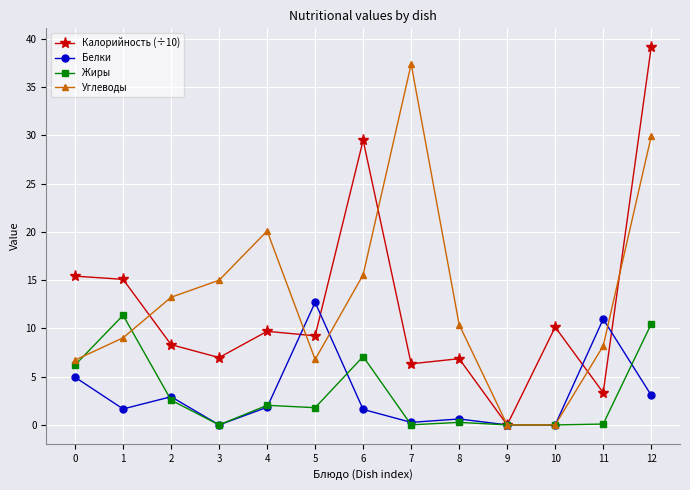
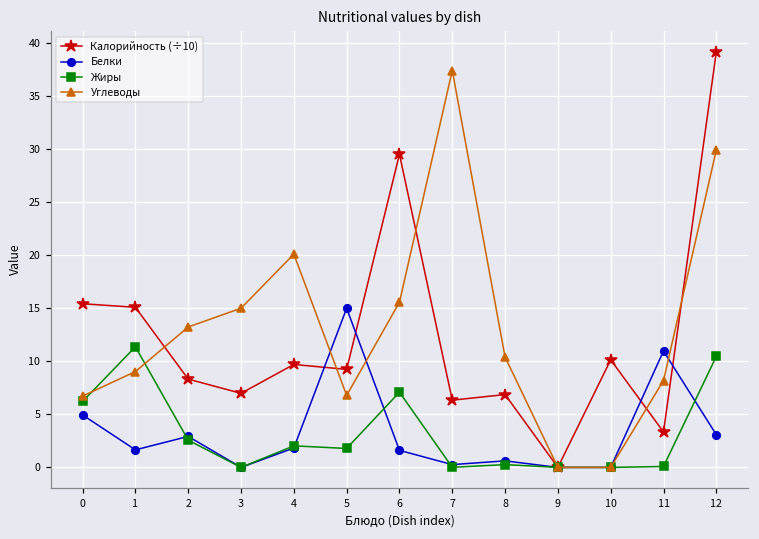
Белки, 5: 13 -> 15
